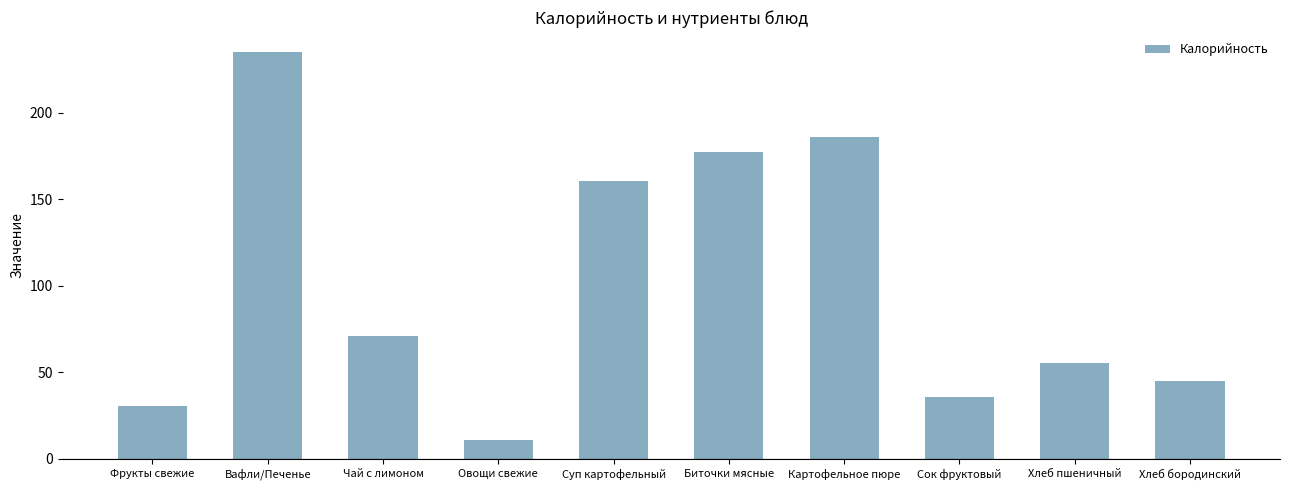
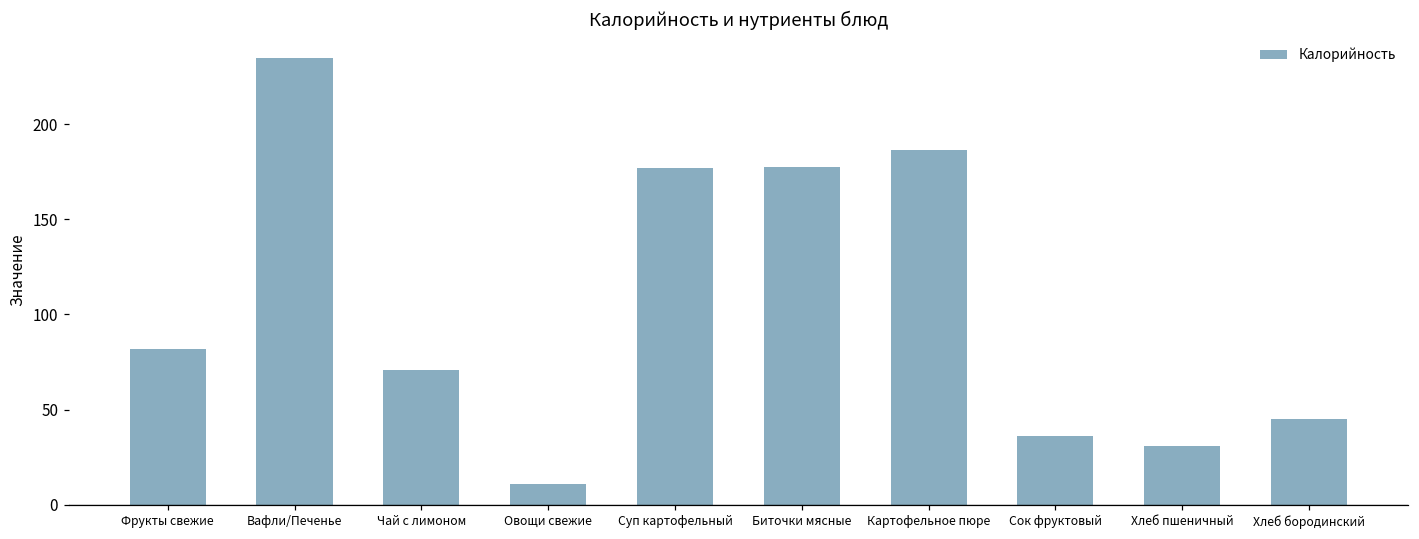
Фрукты свежие: 30 -> 82
Суп картофельный: 161 -> 177
Хлеб пшеничный: 55 -> 31
